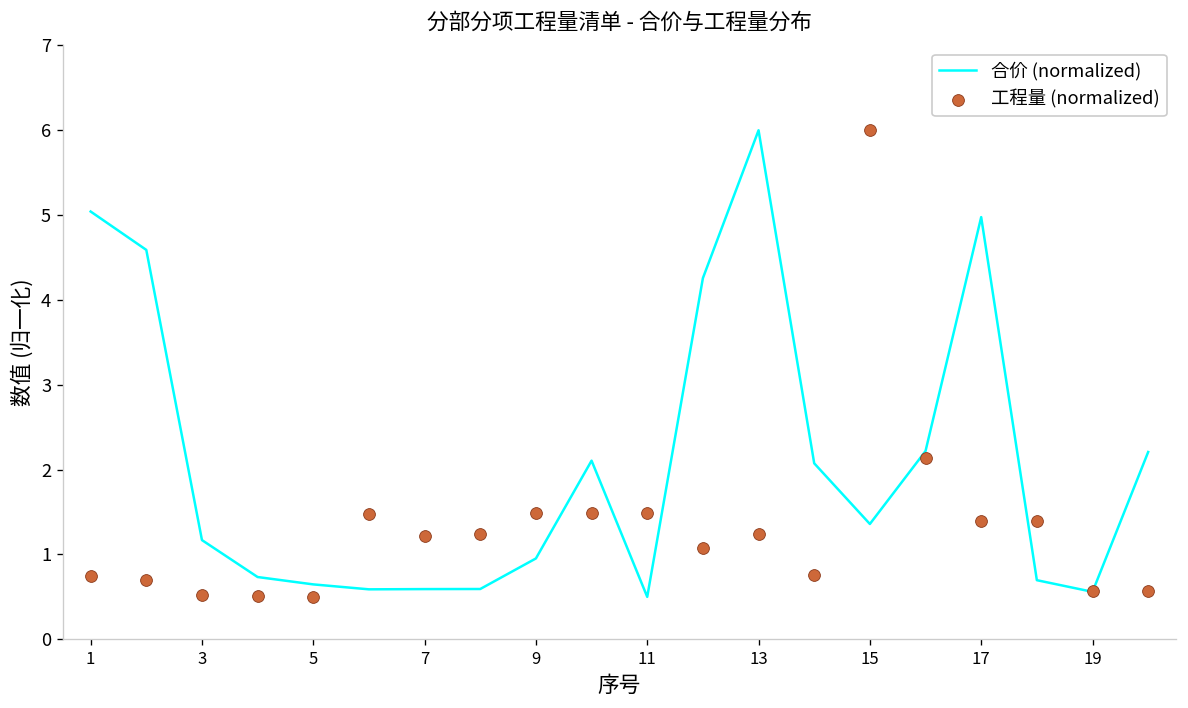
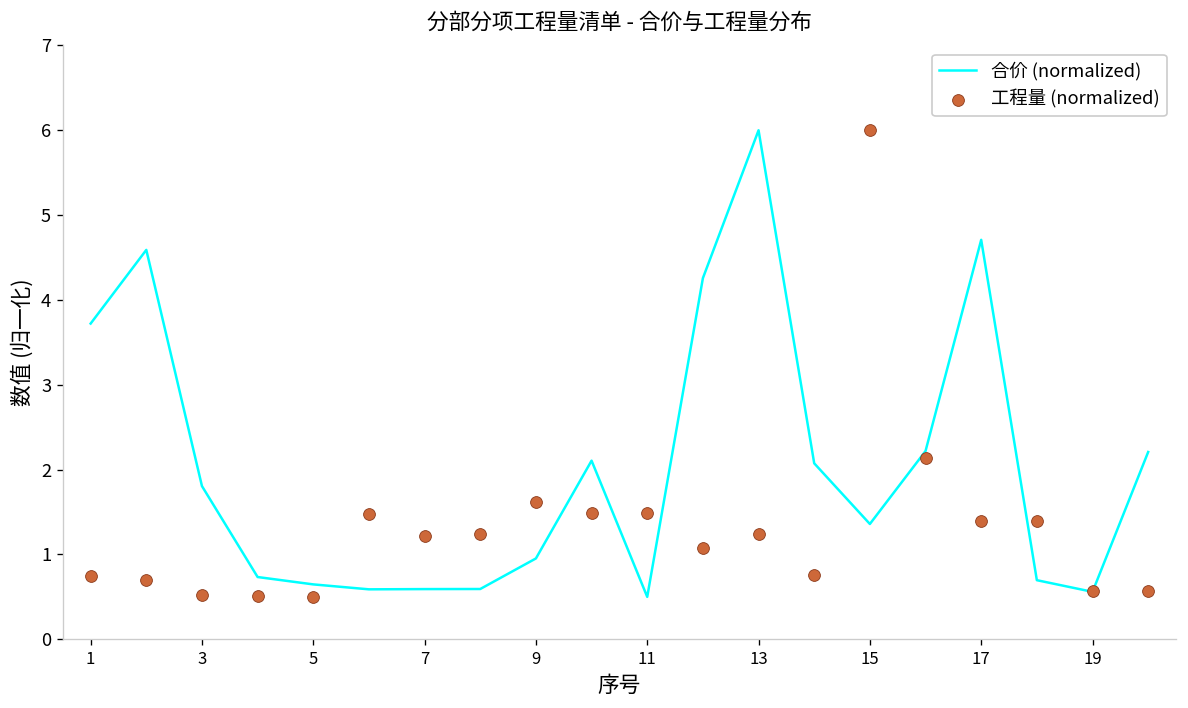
合价 (normalized), 1: 5.0 -> 3.7
合价 (normalized), 3: 1.2 -> 1.8
工程量 (normalized), 9: 1.5 -> 1.6
合价 (normalized), 17: 5.0 -> 4.7
